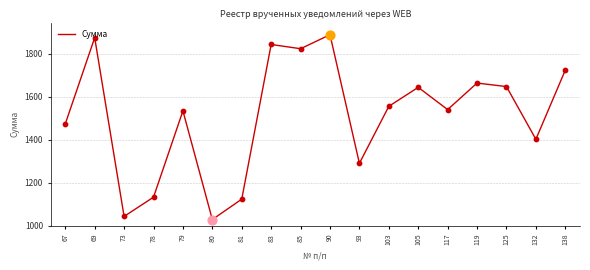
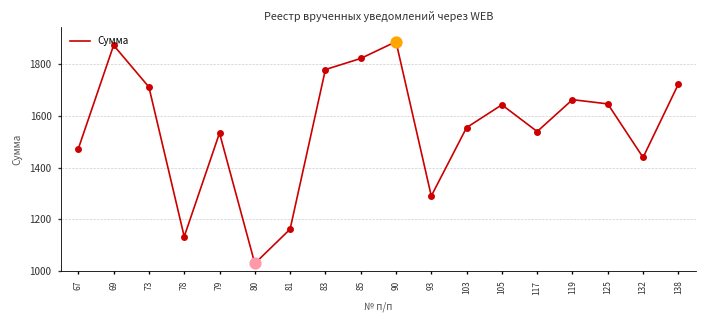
Сумма, 73: 1040 -> 1710
Сумма, 81: 1120 -> 1160
Сумма, 83: 1840 -> 1780
Сумма, 132: 1400 -> 1440
